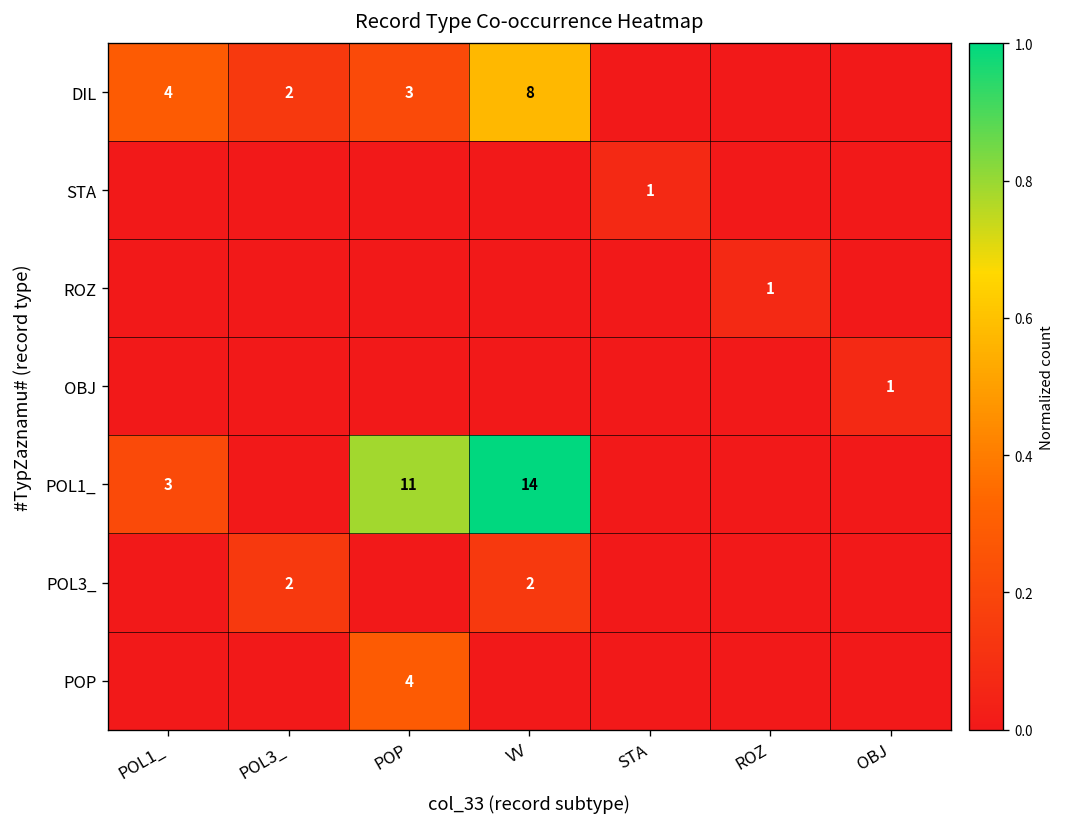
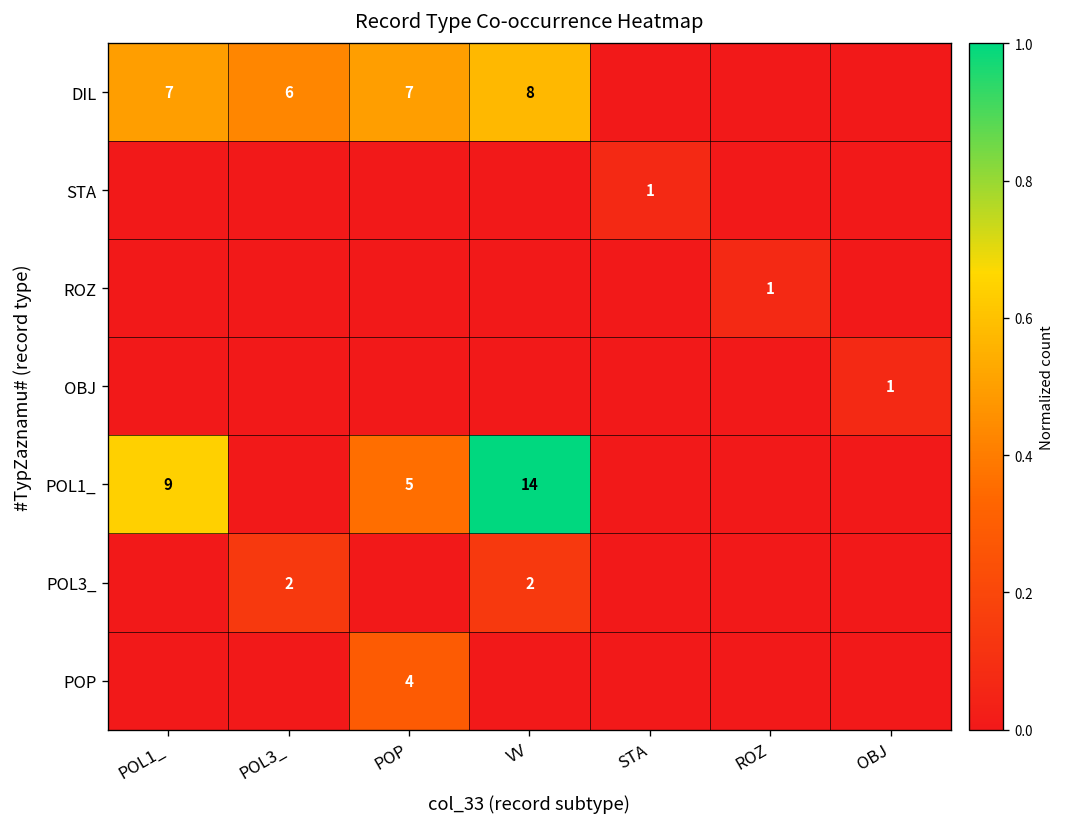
DIL, POL1_: 4 -> 7
DIL, POL3_: 2 -> 6
DIL, POP: 3 -> 7
POL1_, POL1_: 3 -> 9
POL1_, POP: 11 -> 5
